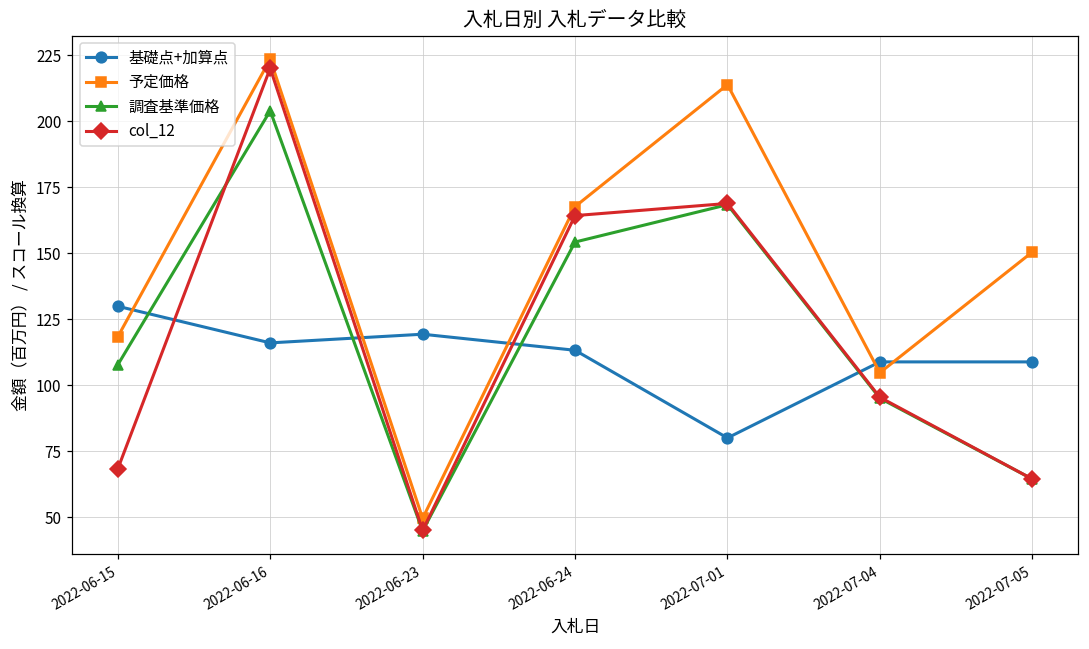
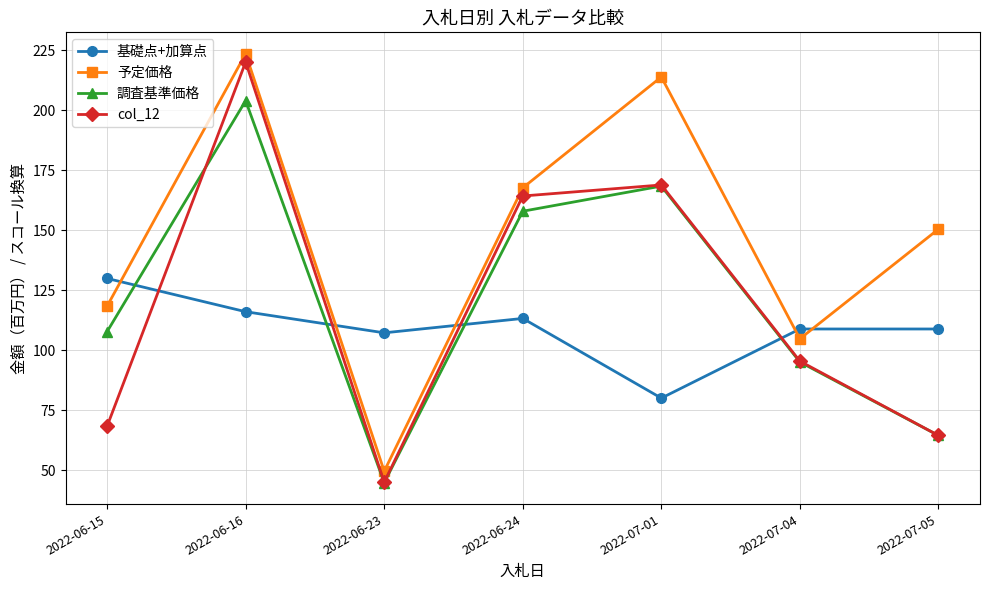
基礎点+加算点, 2022-06-23: 119 -> 107
調査基準価格, 2022-06-24: 154 -> 158
